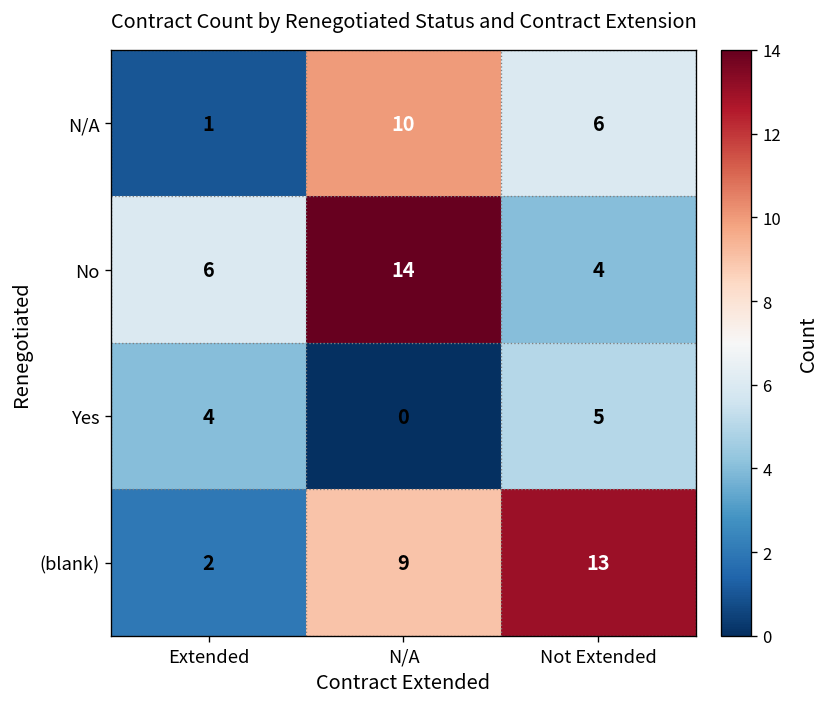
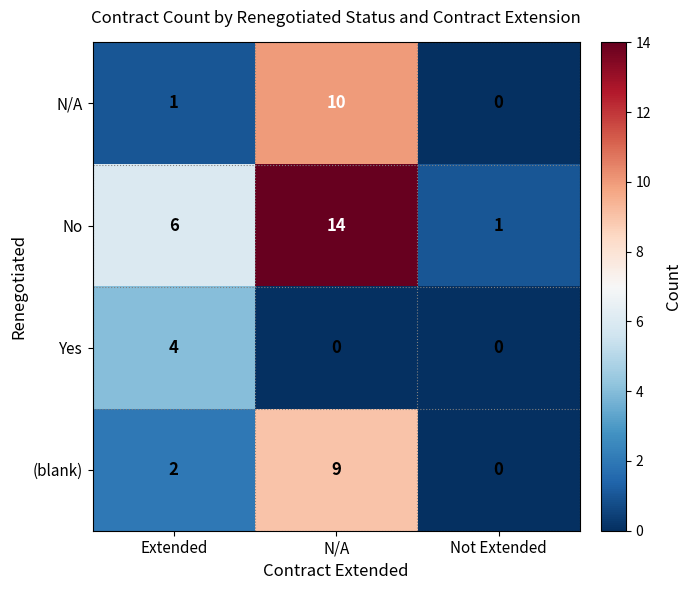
N/A, Not Extended: 6 -> 0
No, Not Extended: 4 -> 1
Yes, Not Extended: 5 -> 0
(blank), Not Extended: 13 -> 0
